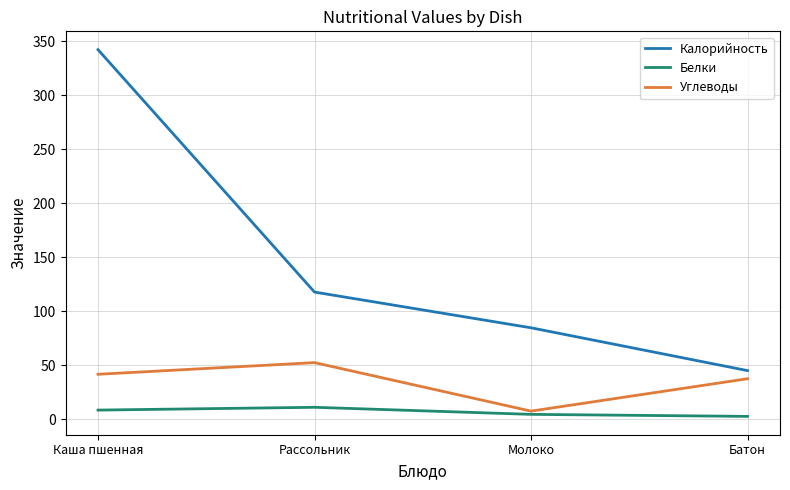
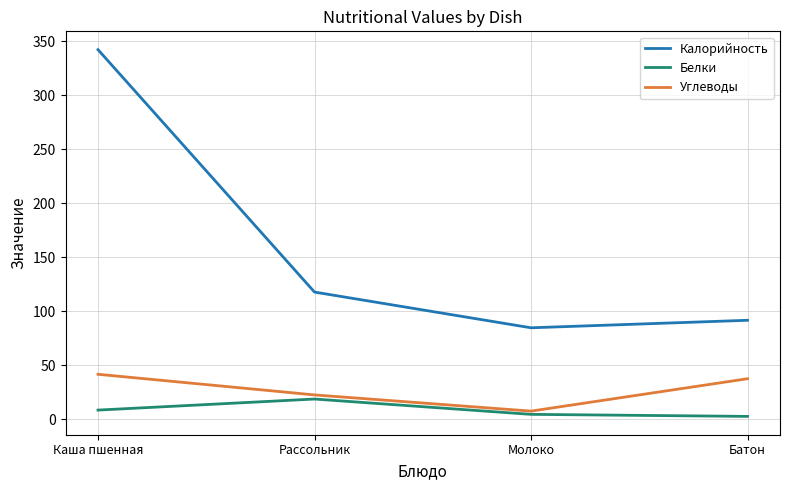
Белки, Рассольник: 11 -> 19
Углеводы, Рассольник: 53 -> 23
Калорийность, Батон: 45 -> 92
